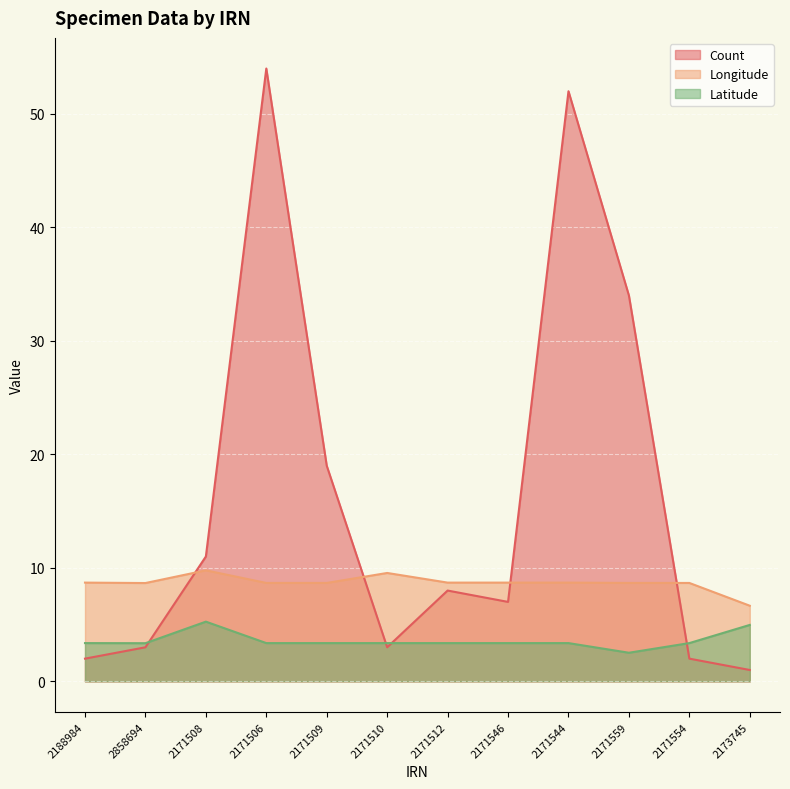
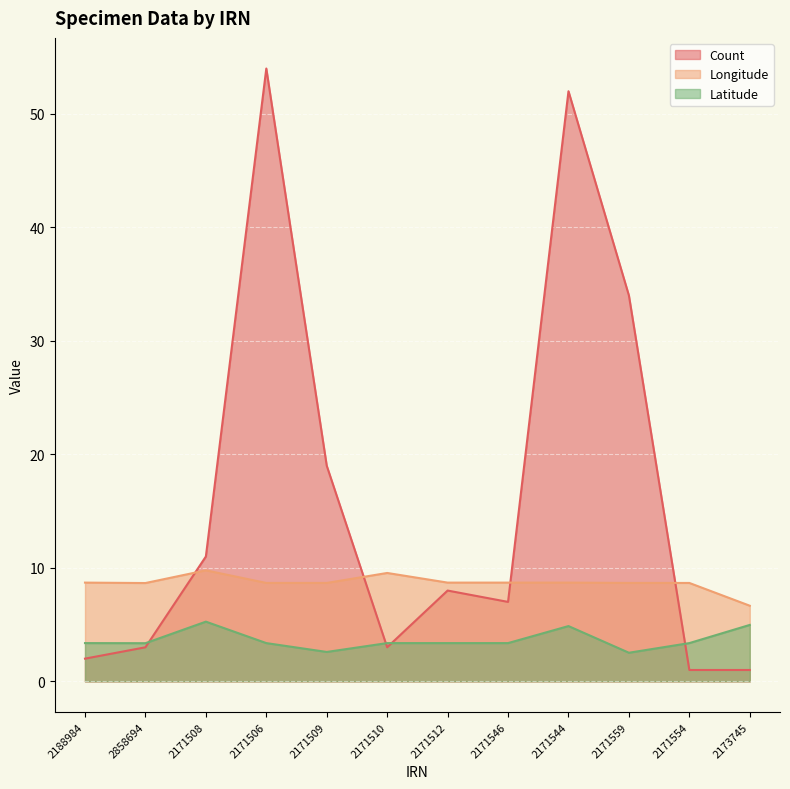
Latitude, 2171509: 3.4 -> 2.6
Latitude, 2171544: 3.4 -> 4.9
Count, 2171554: 2 -> 1
